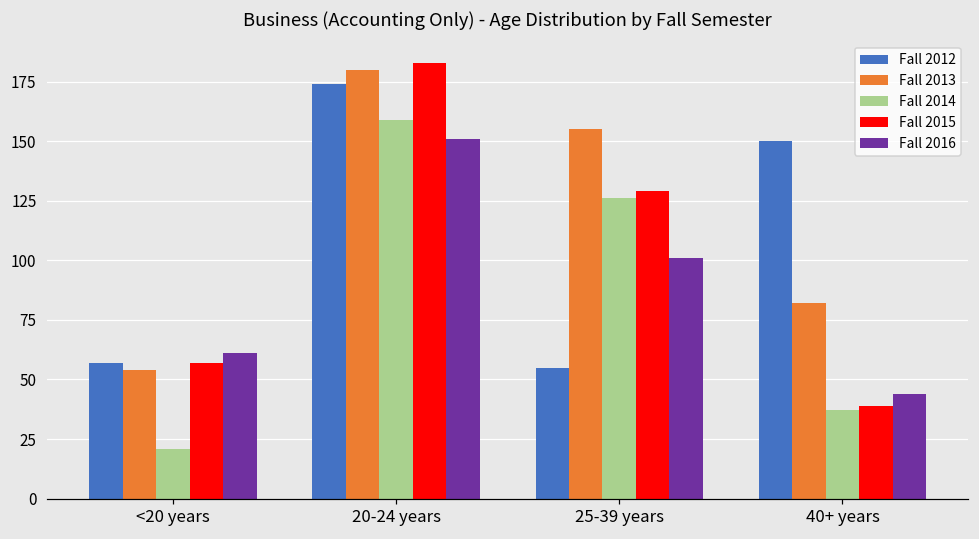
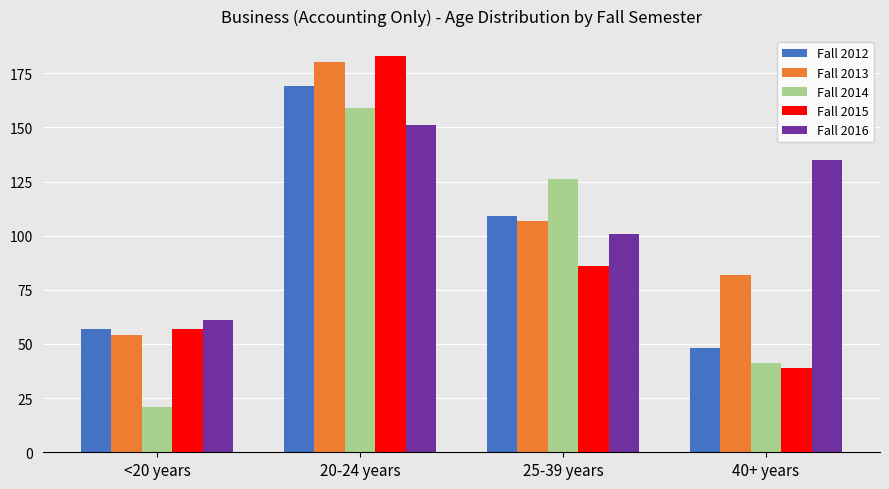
Fall 2012, 20-24 years: 174 -> 169
Fall 2012, 25-39 years: 55 -> 109
Fall 2013, 25-39 years: 155 -> 107
Fall 2015, 25-39 years: 129 -> 86
Fall 2012, 40+ years: 150 -> 48
Fall 2014, 40+ years: 37 -> 41
Fall 2016, 40+ years: 44 -> 135
